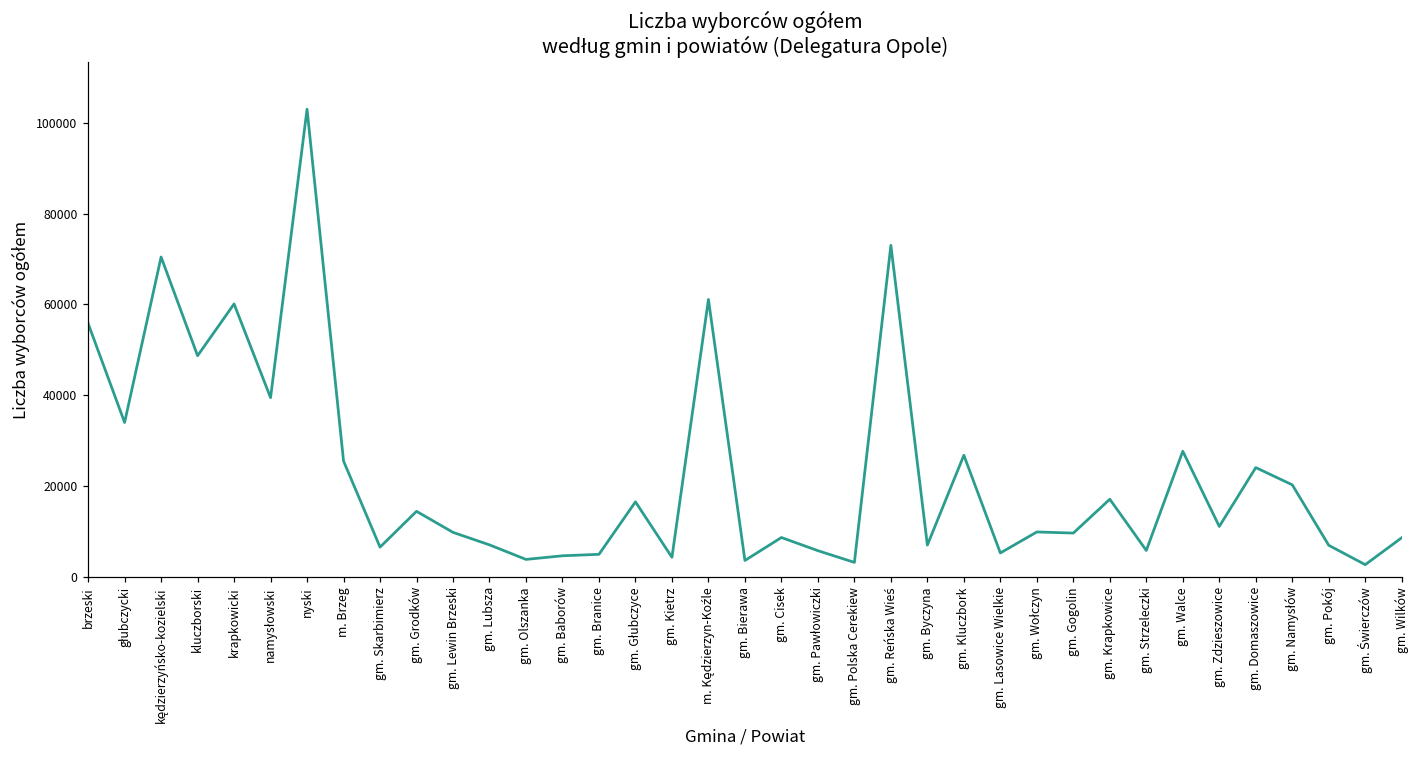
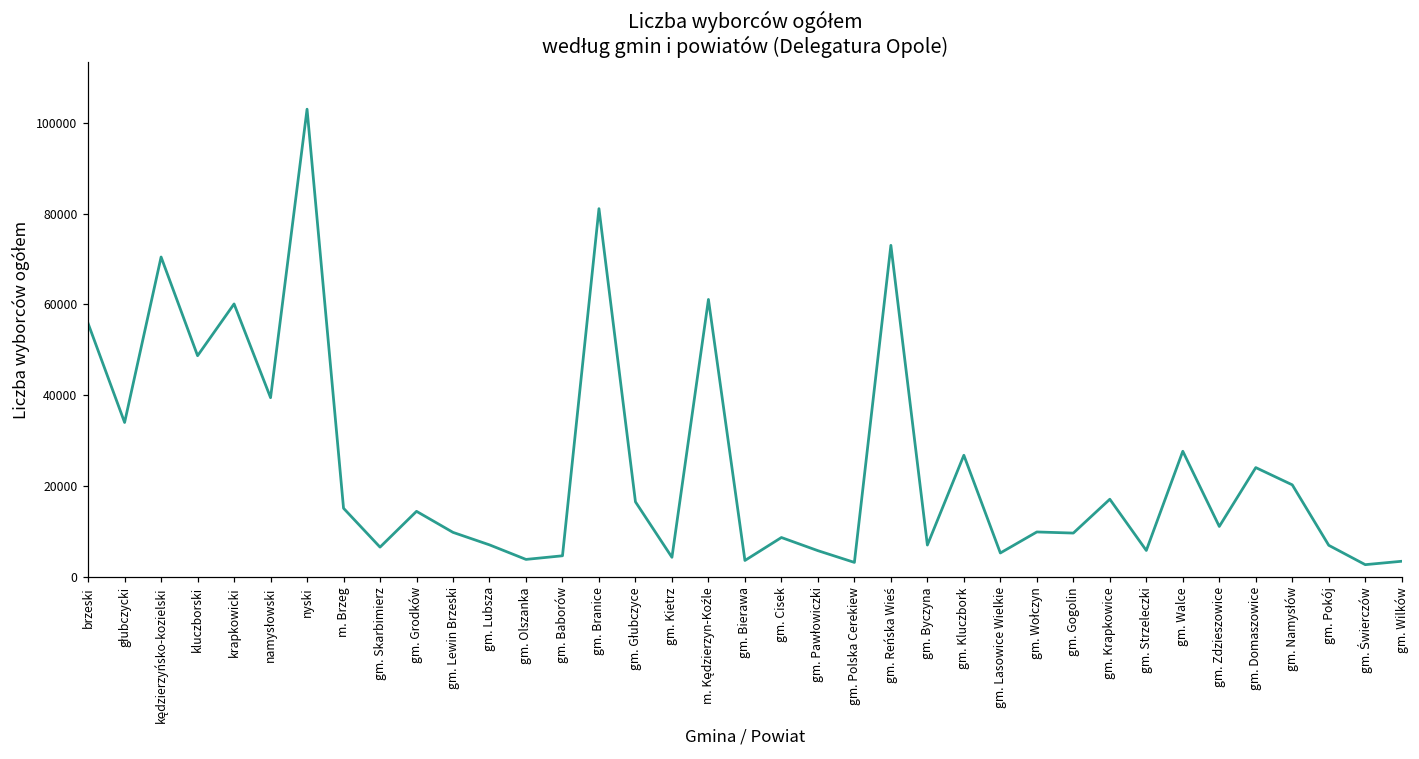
m. Brzeg: 25000 -> 15000
gm. Branice: 5000 -> 81000
gm. Wilków: 9000 -> 3000
